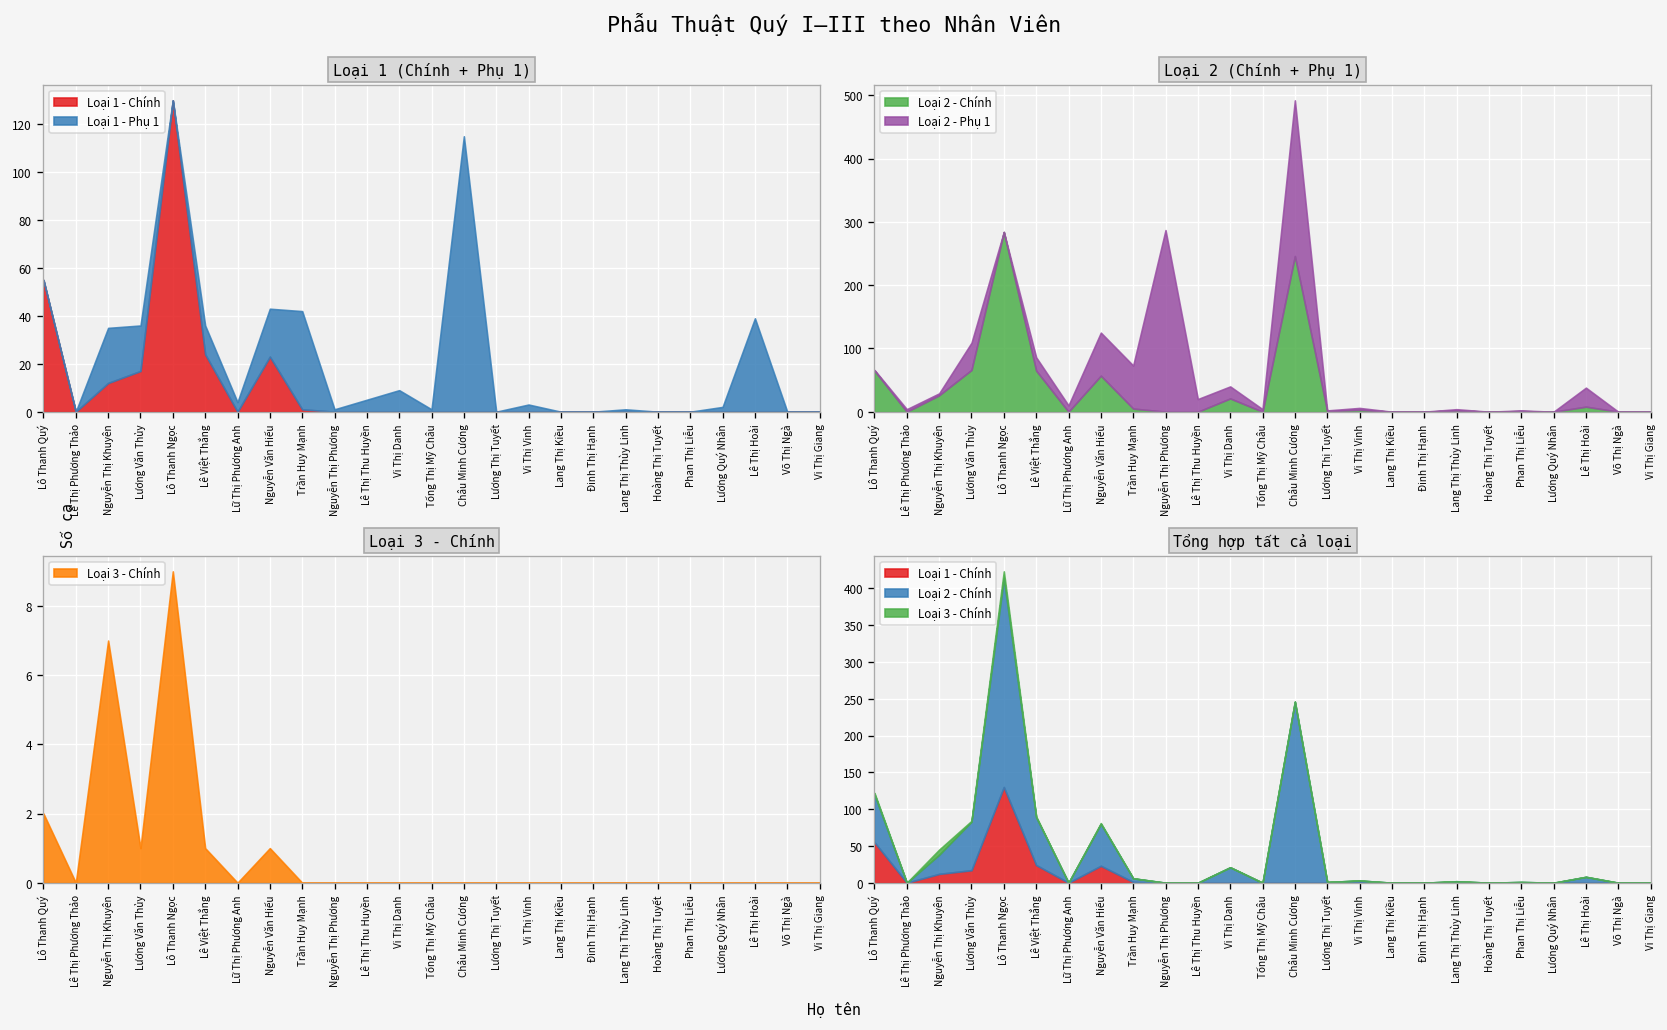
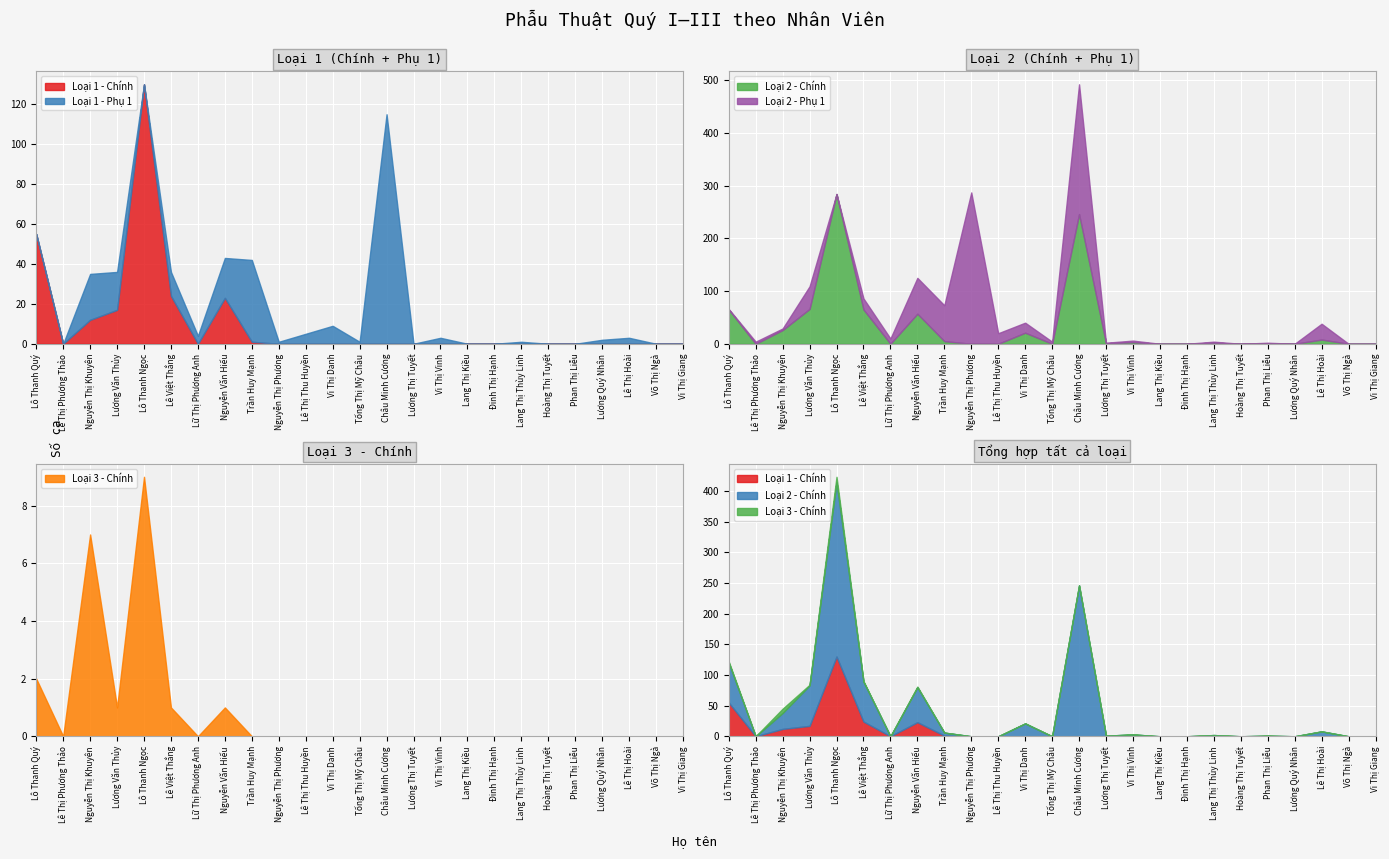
Loại 1 (Chính + Phụ 1), Loại 1 - Phụ 1, Lê Thị Hoài: 39 -> 3
